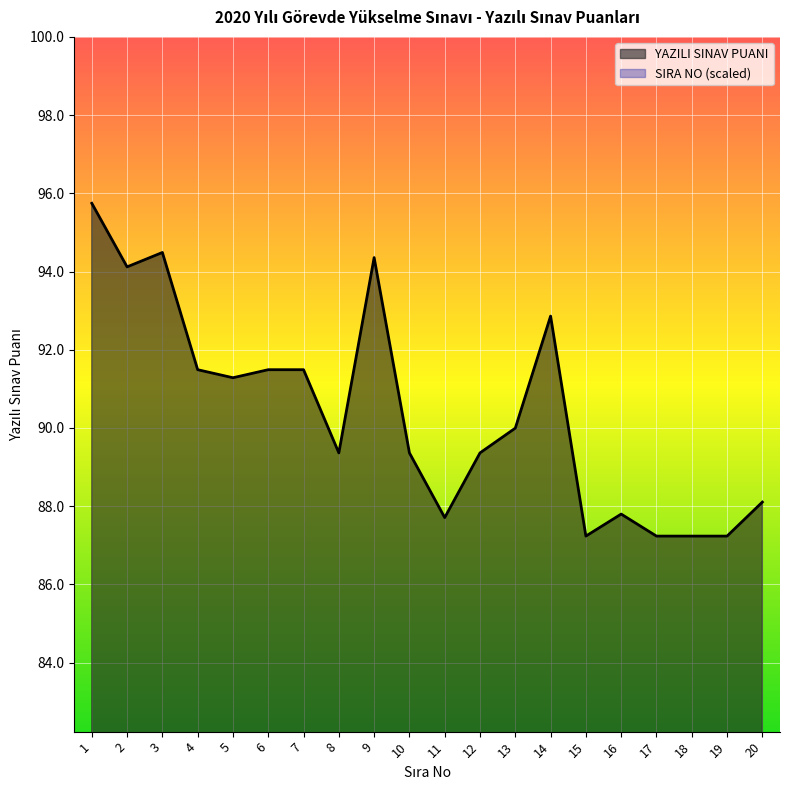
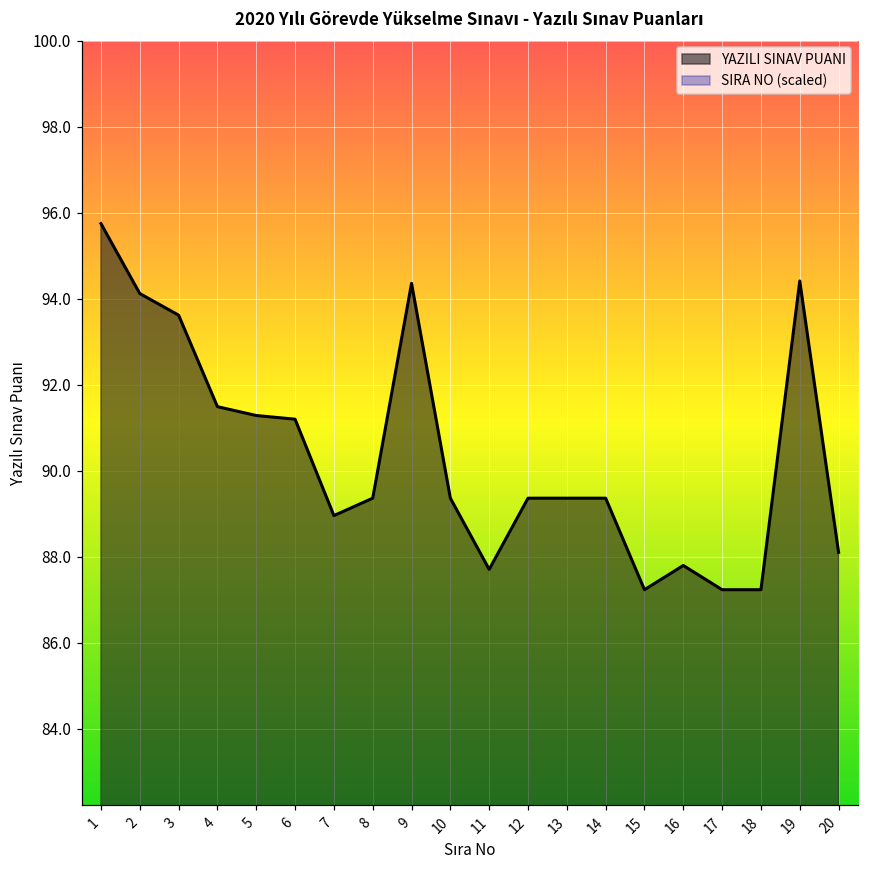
YAZILI SINAV PUANI, 3: 94.5 -> 93.6
YAZILI SINAV PUANI, 6: 91.5 -> 91.2
YAZILI SINAV PUANI, 7: 91.5 -> 89.0
YAZILI SINAV PUANI, 13: 90.0 -> 89.4
YAZILI SINAV PUANI, 14: 92.9 -> 89.4
YAZILI SINAV PUANI, 19: 87.2 -> 94.4
